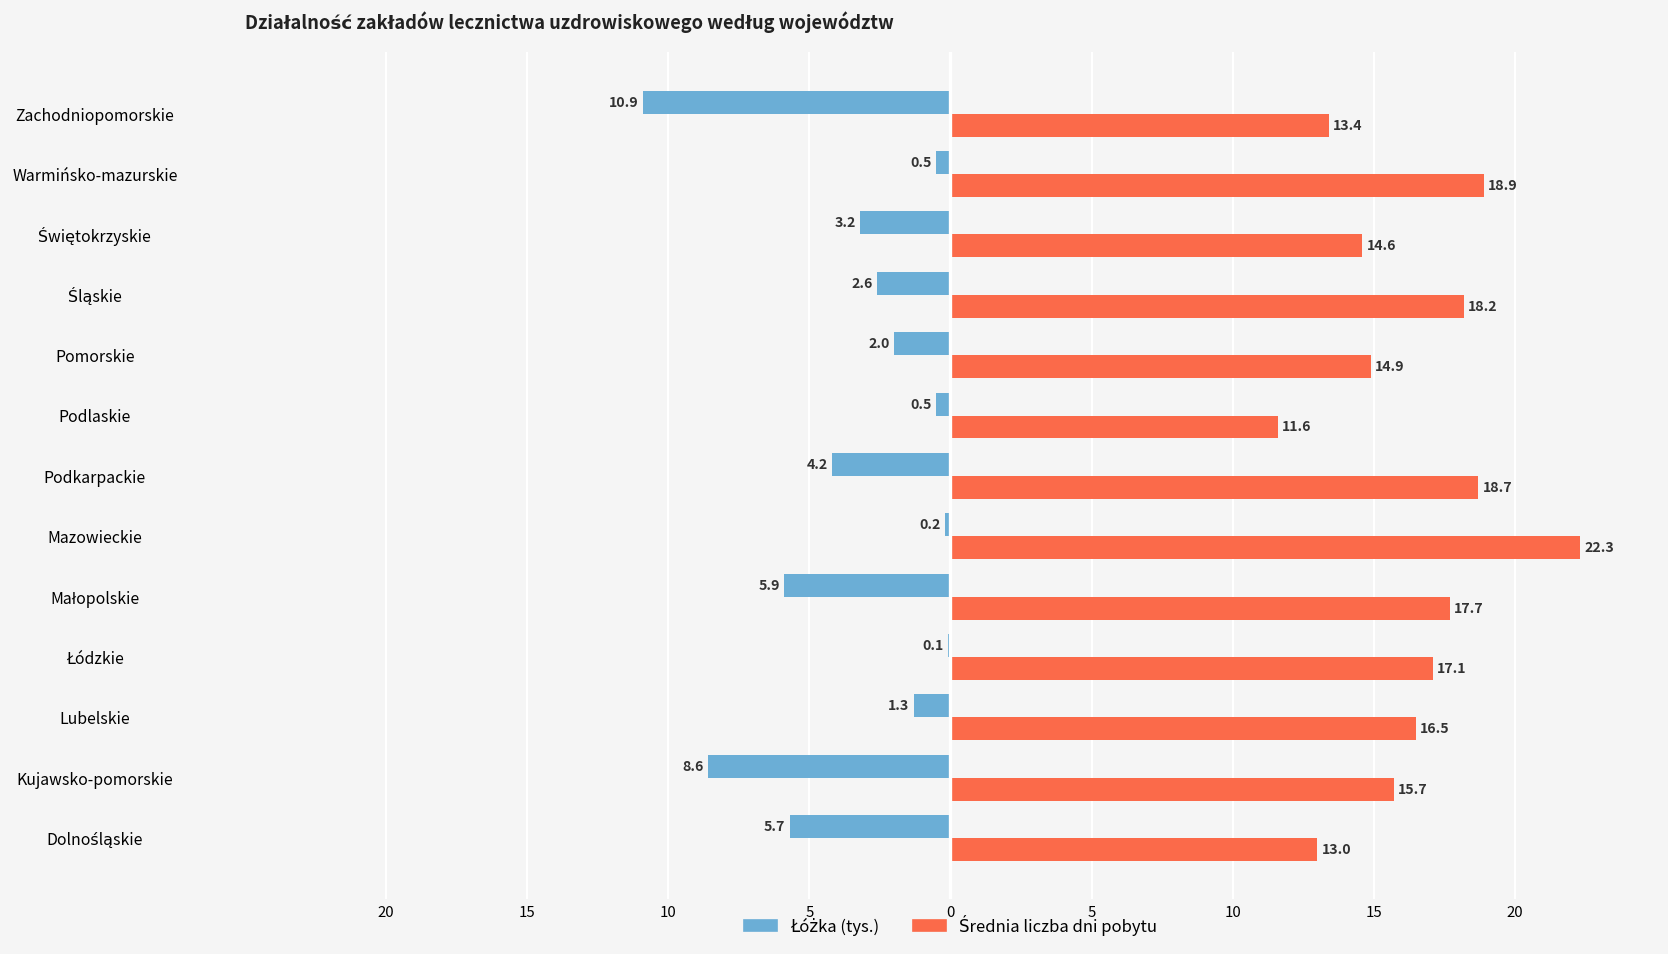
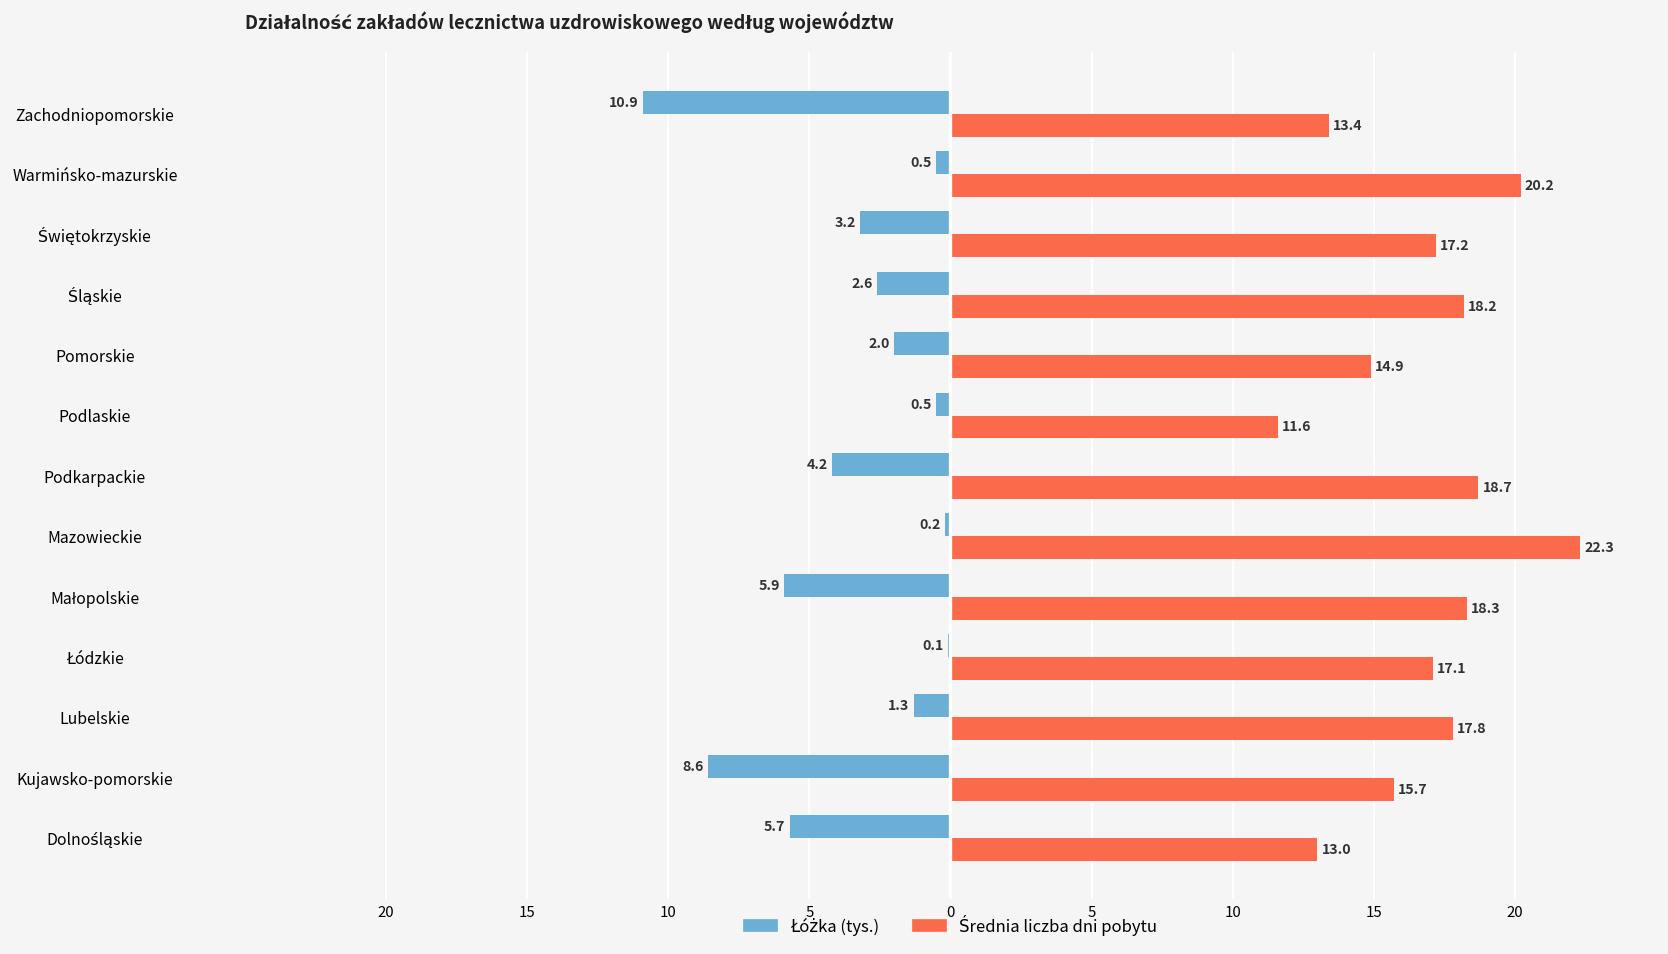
Średnia liczba dni pobytu, Warmińsko-mazurskie: 18.9 -> 20.2
Średnia liczba dni pobytu, Świętokrzyskie: 14.6 -> 17.2
Średnia liczba dni pobytu, Małopolskie: 17.7 -> 18.3
Średnia liczba dni pobytu, Lubelskie: 16.5 -> 17.8
